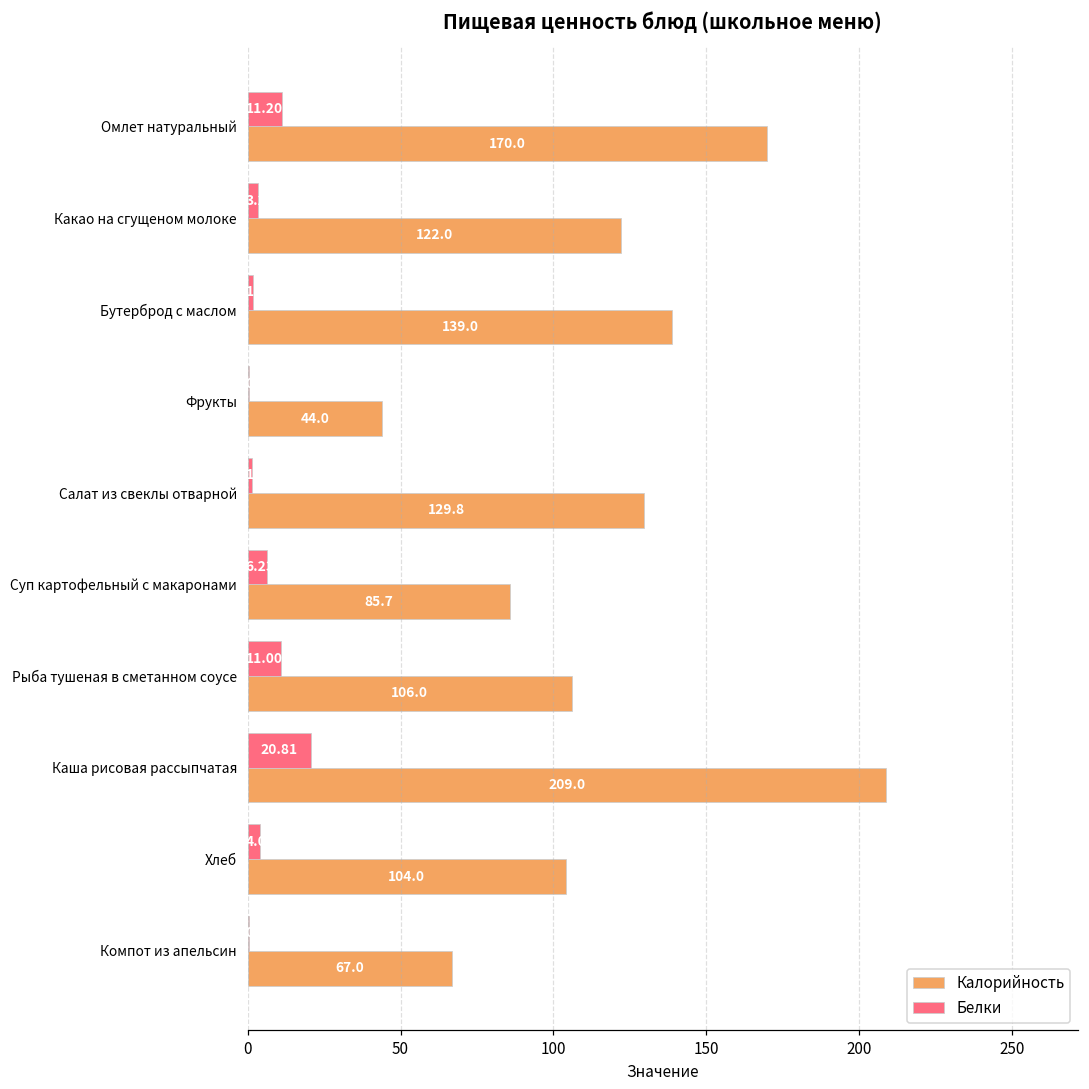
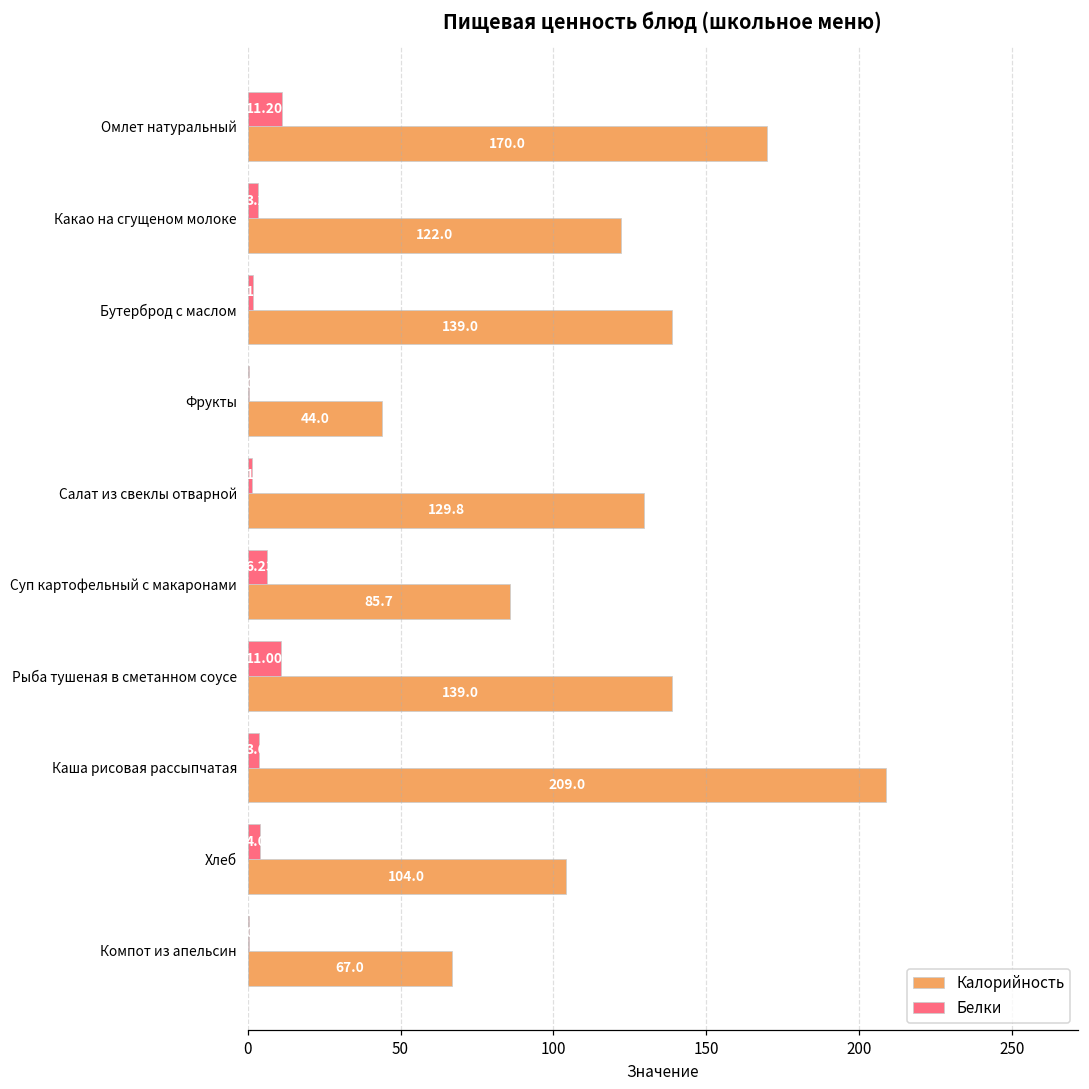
Калорийность, Рыба тушеная в сметанном соусе: 106.0 -> 139.0
Белки, Каша рисовая рассыпчатая: 21 -> 4
